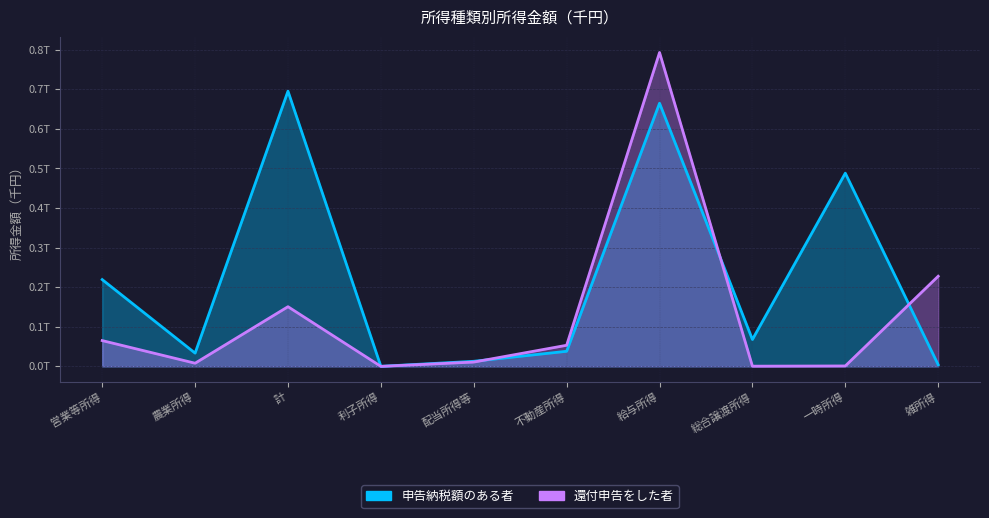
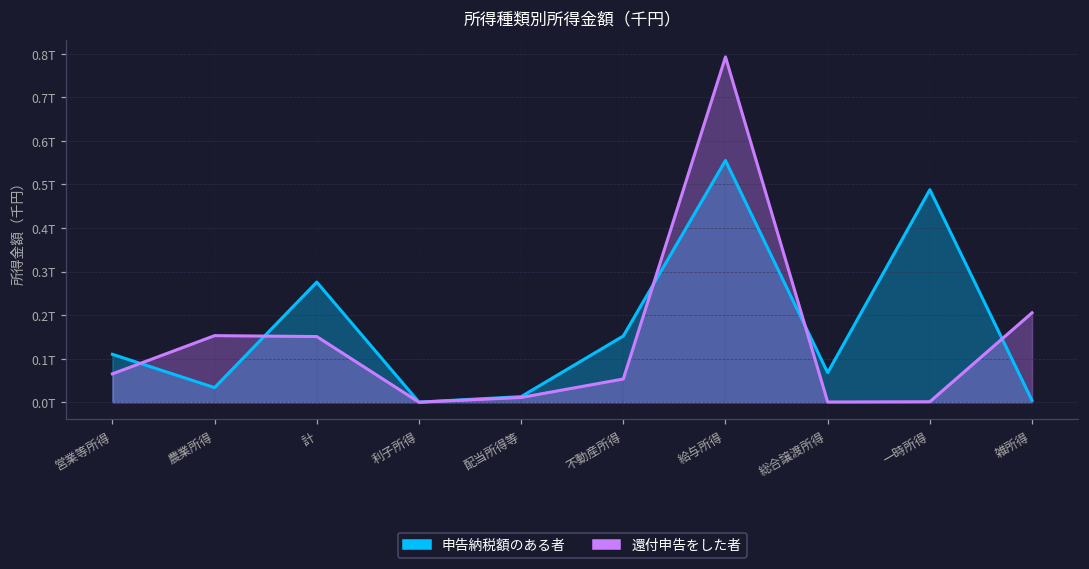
申告納税額のある者, 営業等所得: 0.22T -> 0.11T
還付申告をした者, 農業所得: 0.01T -> 0.15T
申告納税額のある者, 計: 0.70T -> 0.28T
申告納税額のある者, 不動産所得: 0.04T -> 0.15T
申告納税額のある者, 給与所得: 0.66T -> 0.56T
還付申告をした者, 雑所得: 0.23T -> 0.21T
